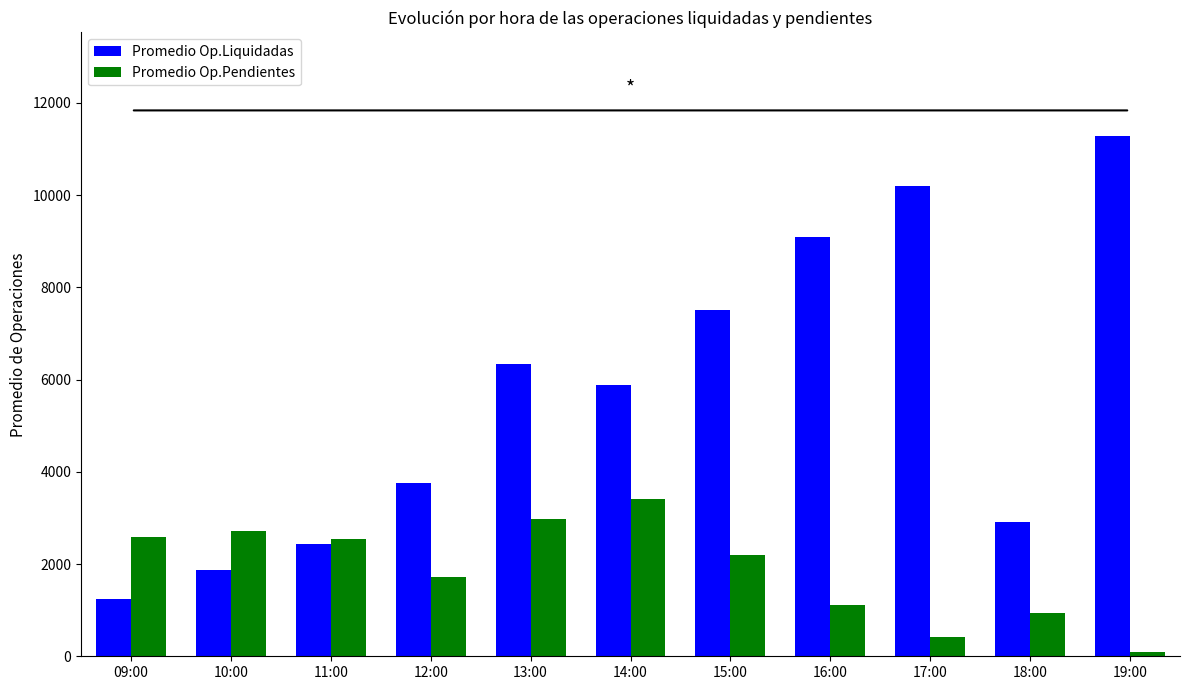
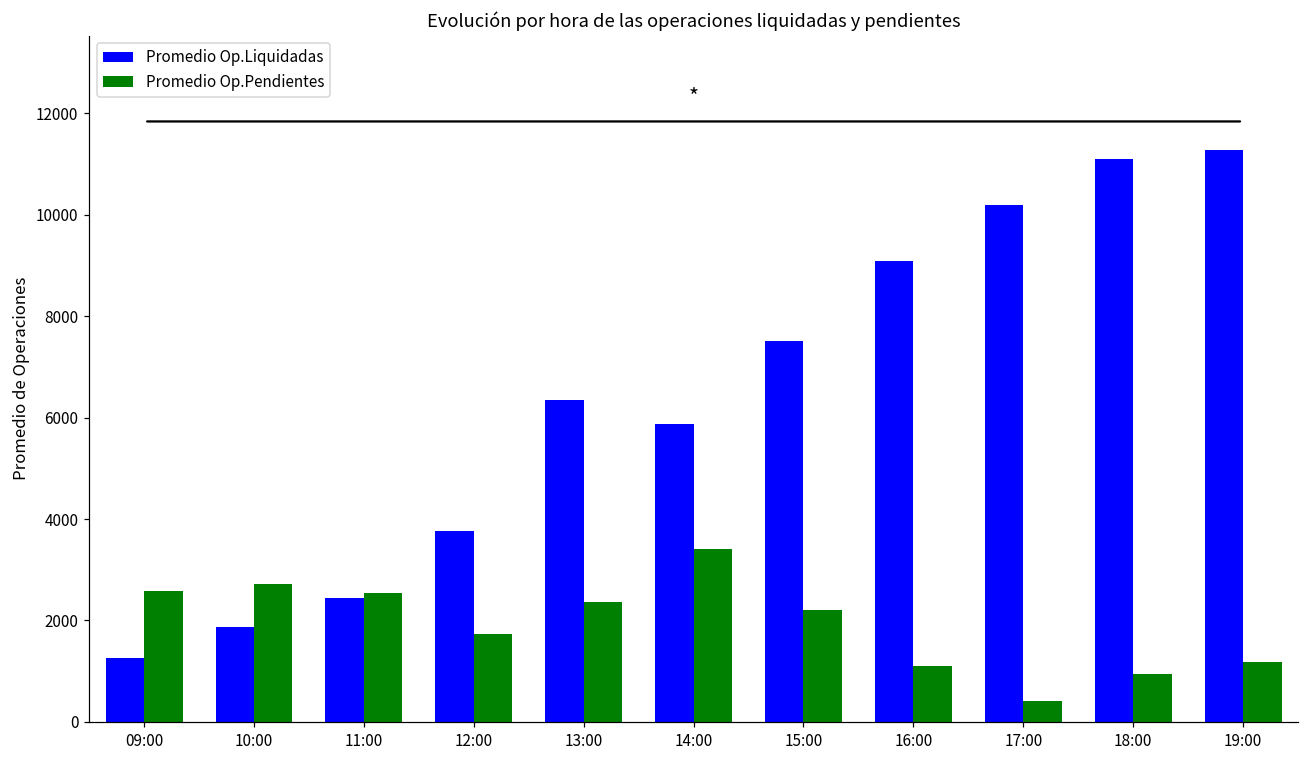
Promedio Op.Pendientes, 13:00: 3000 -> 2400
Promedio Op.Liquidadas, 18:00: 2900 -> 11100
Promedio Op.Pendientes, 19:00: 100 -> 1200
